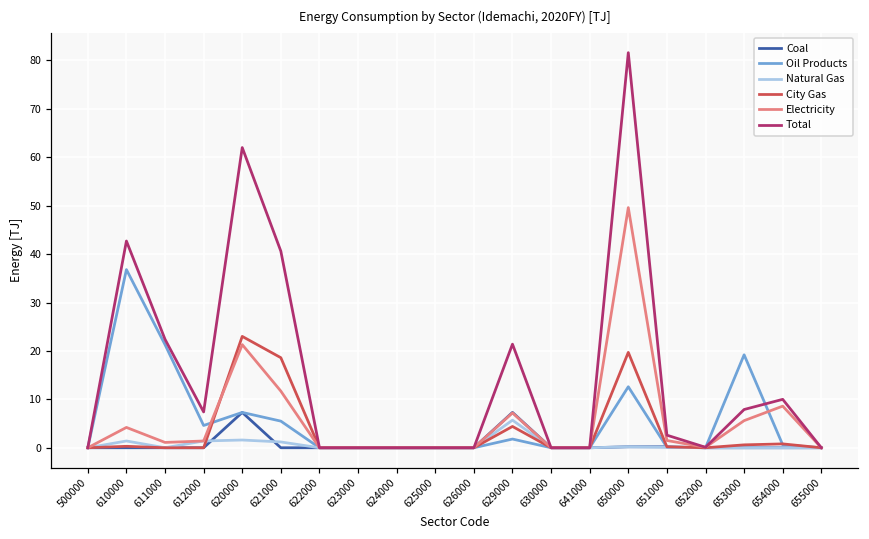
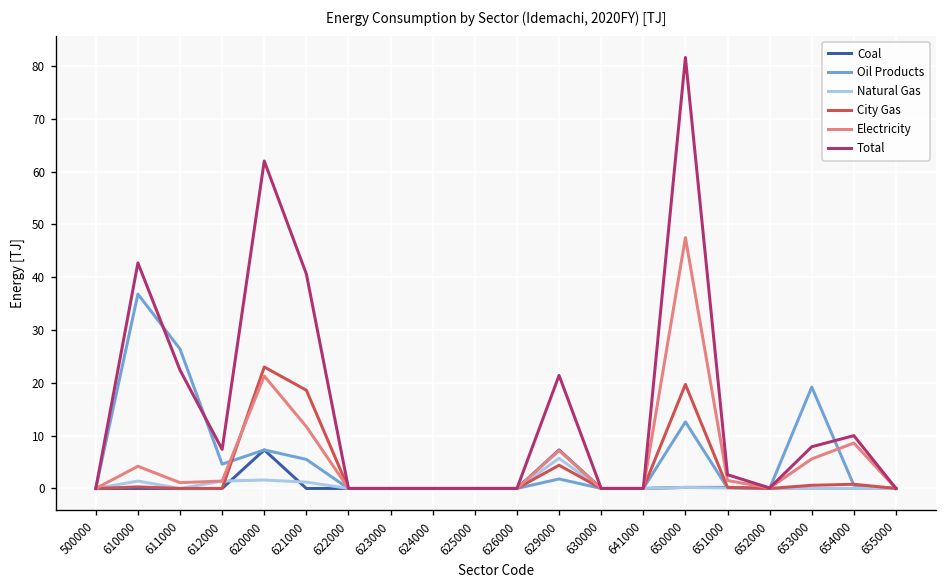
Oil Products, 611000: 21 -> 26
Electricity, 650000: 50 -> 48
